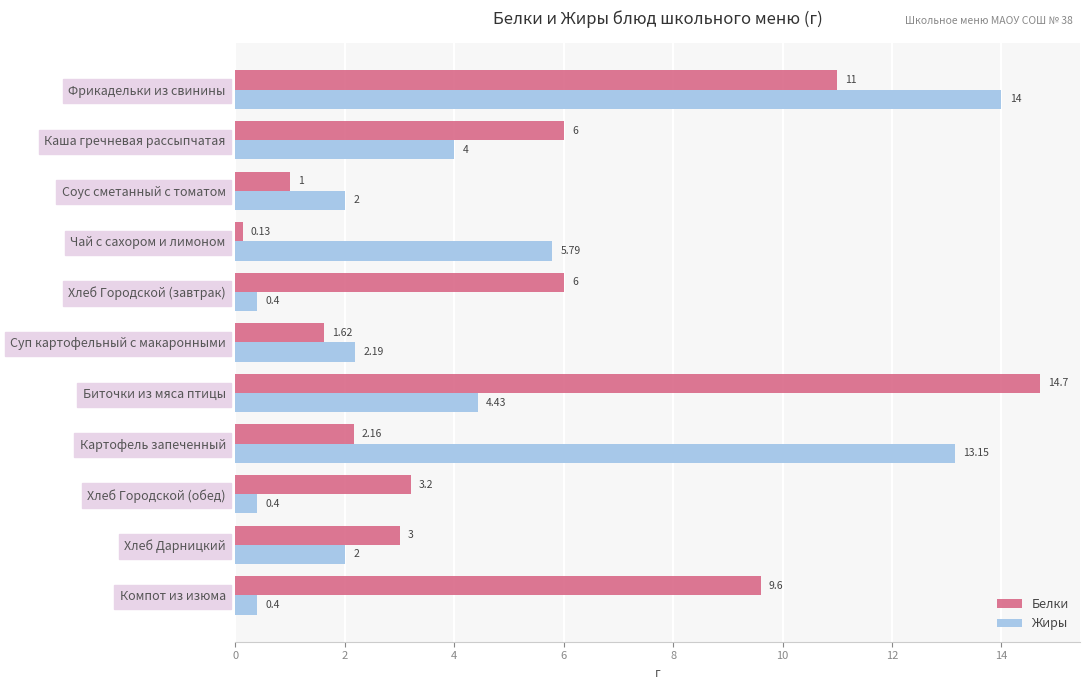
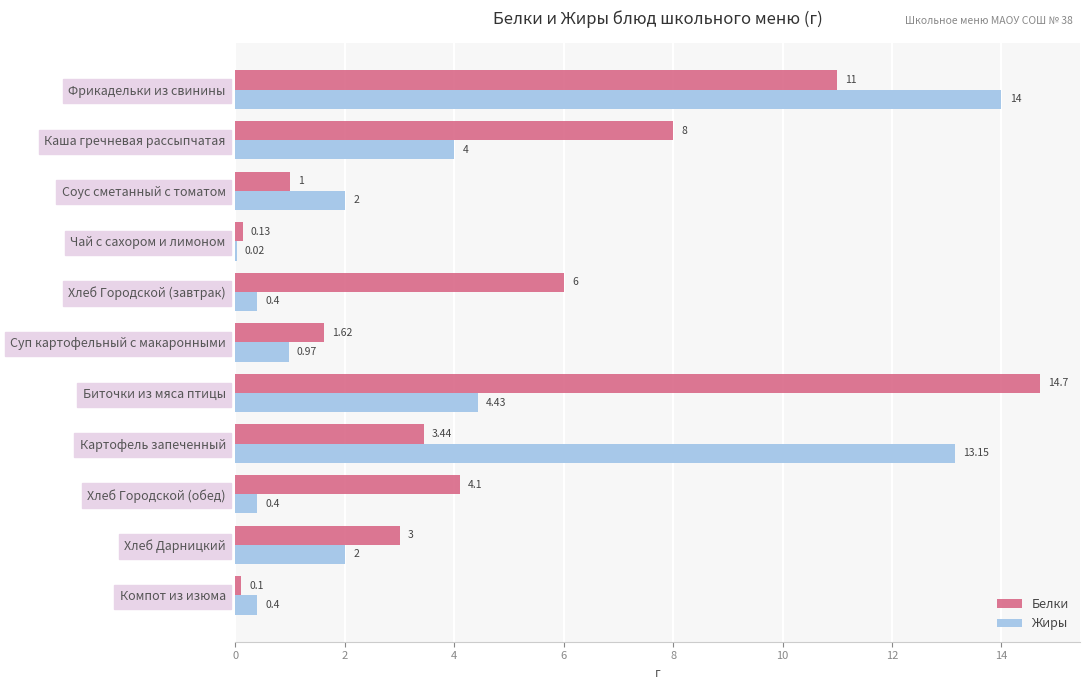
Белки, Каша гречневая рассыпчатая: 6 -> 8
Жиры, Чай с сахором и лимоном: 5.79 -> 0.02
Жиры, Суп картофельный с макаронными: 2.19 -> 0.97
Белки, Картофель запеченный: 2.16 -> 3.44
Белки, Хлеб Городской (обед): 3.2 -> 4.1
Белки, Компот из изюма: 9.6 -> 0.1
